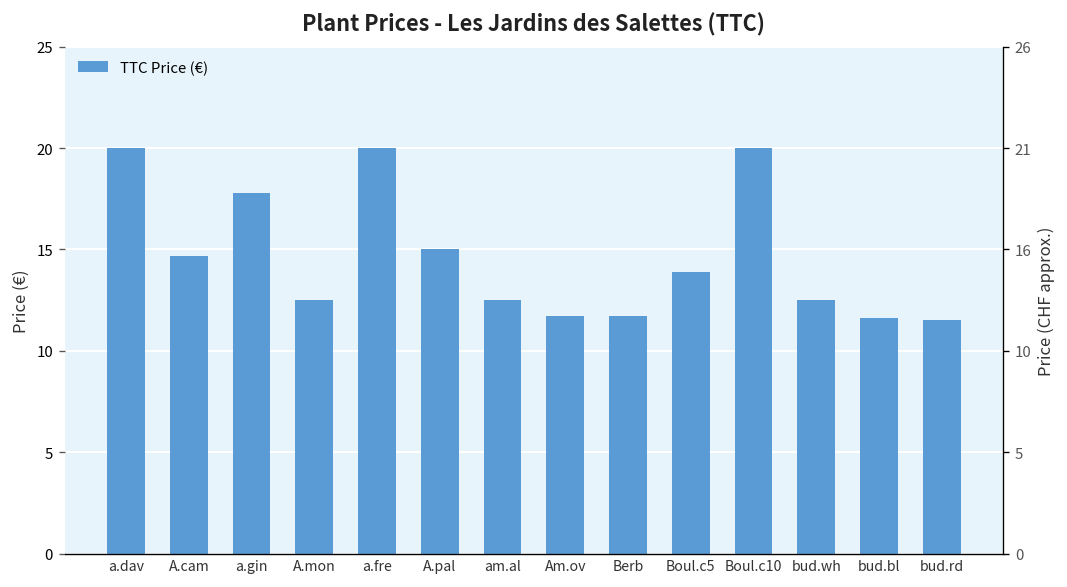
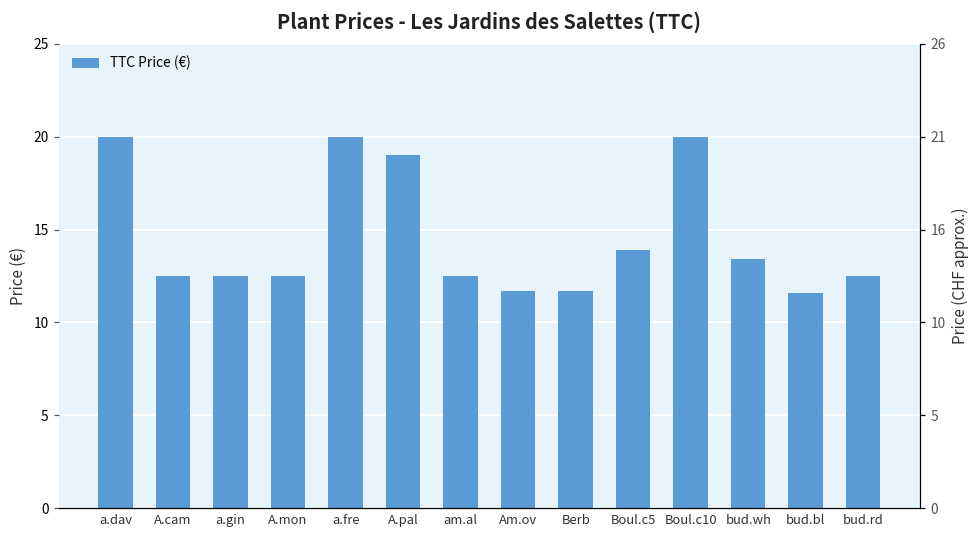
A.cam: 14.7 -> 12.5
a.gin: 17.8 -> 12.5
A.pal: 15 -> 19
bud.wh: 12.5 -> 13.4
bud.rd: 11.5 -> 12.5
